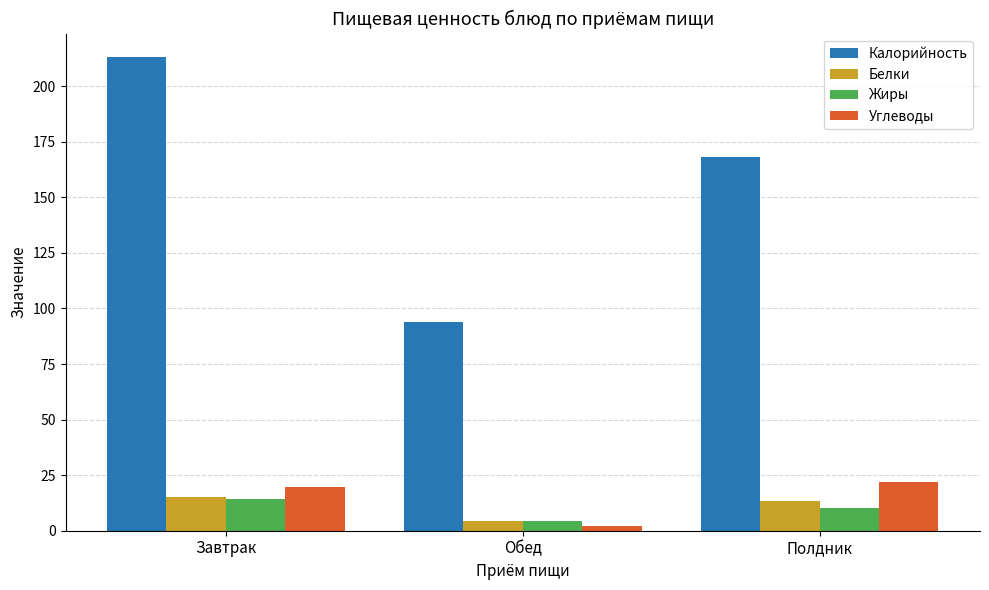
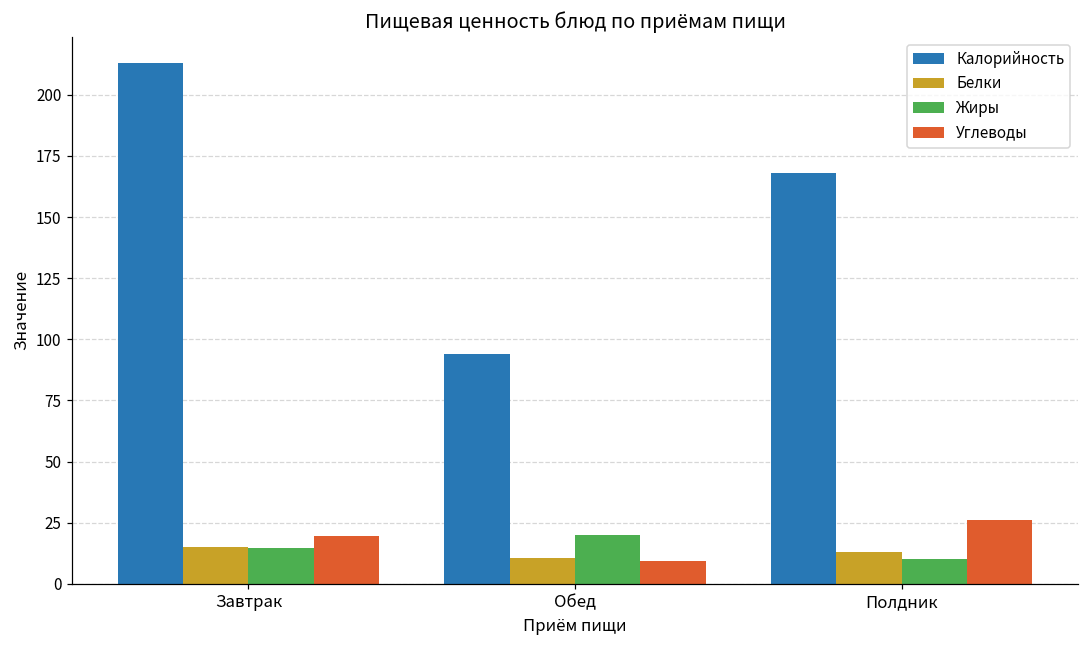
Белки, Обед: 4 -> 11
Жиры, Обед: 5 -> 20
Углеводы, Обед: 2 -> 9
Углеводы, Полдник: 22 -> 26
